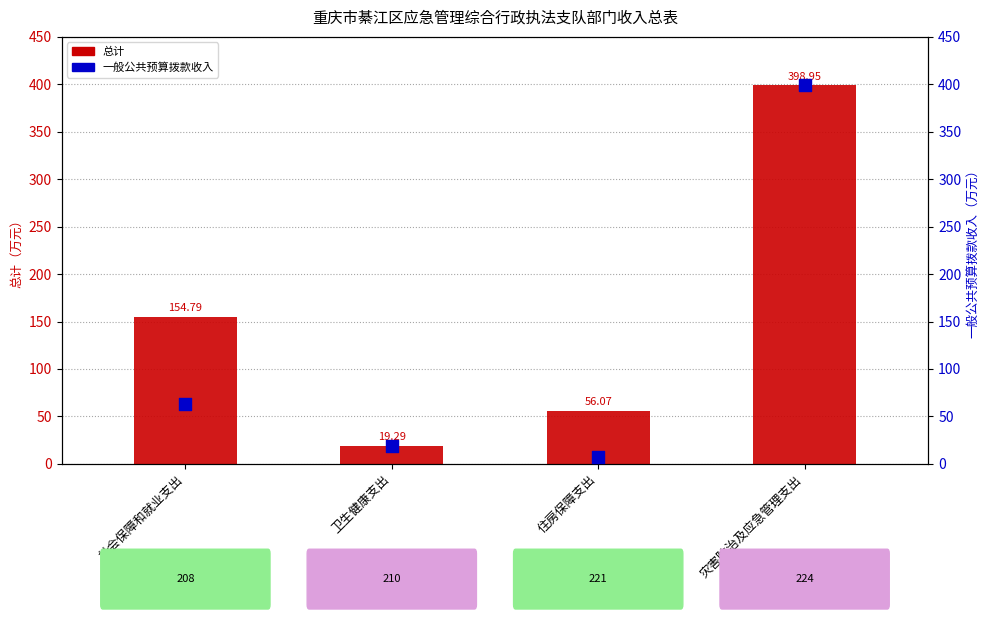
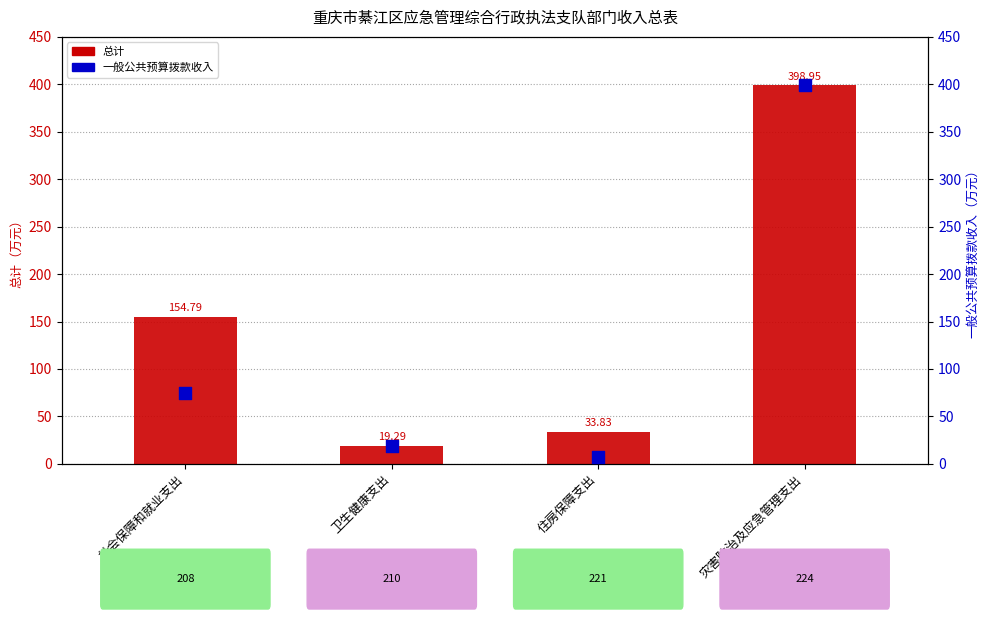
总计, 住房保障支出: 56.07 -> 33.83
一般公共预算拨款收入, 社会保障和就业支出: 60 -> 70
